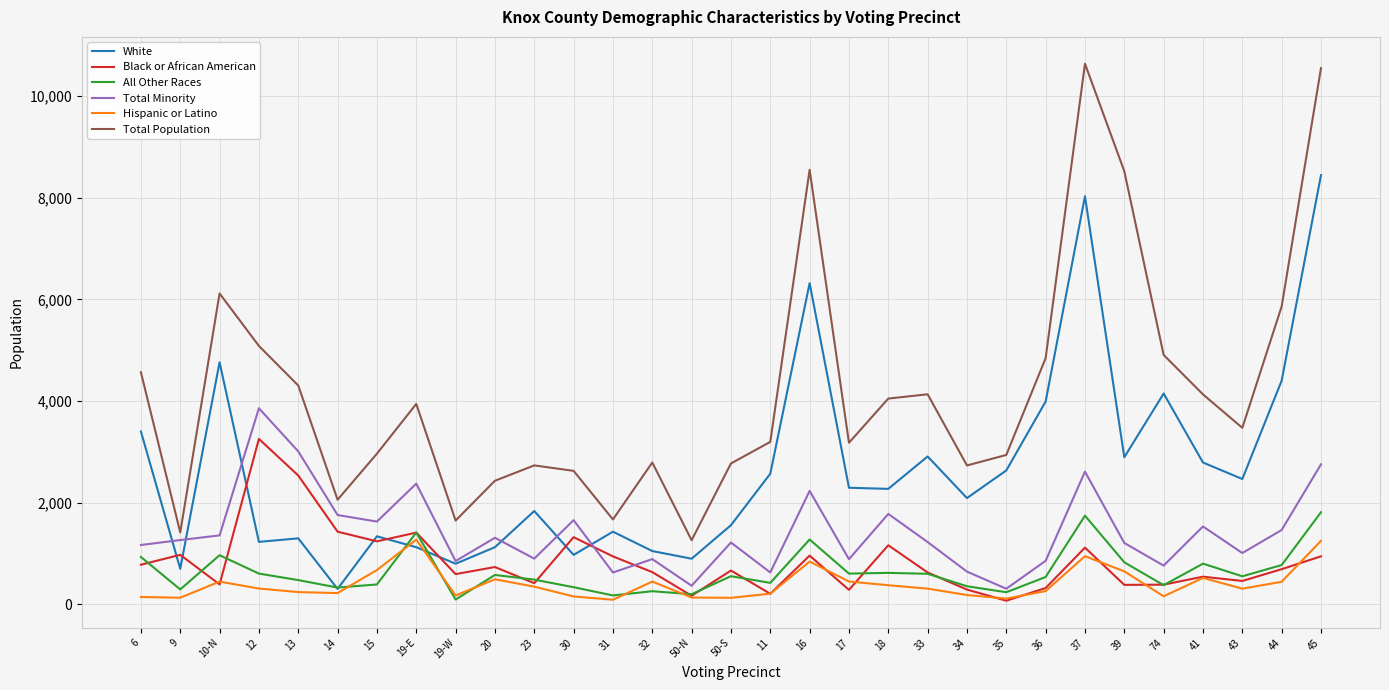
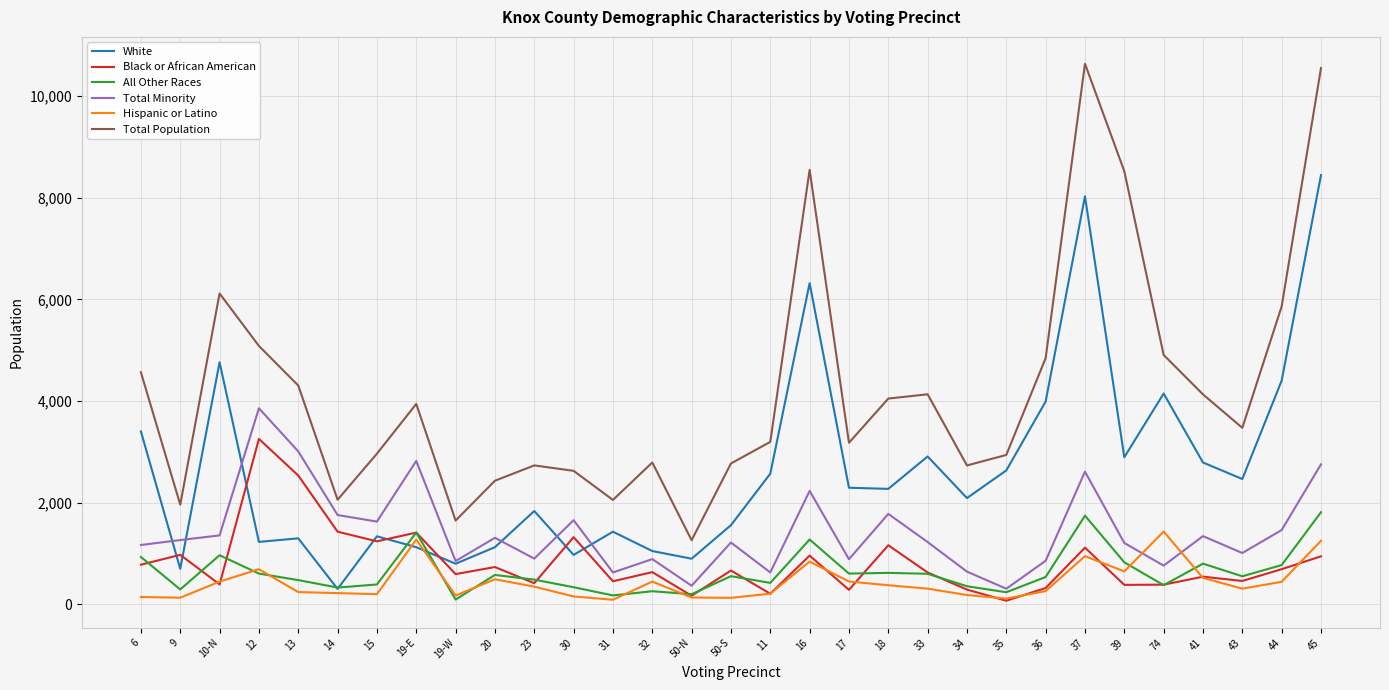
Total Population, 9: 1,400 -> 2,000
Hispanic or Latino, 12: 300 -> 700
Hispanic or Latino, 15: 700 -> 200
Total Minority, 19-E: 2,400 -> 2,800
Black or African American, 31: 900 -> 500
Total Population, 31: 1,700 -> 2,100
Hispanic or Latino, 74: 200 -> 1,400
Total Minority, 41: 1,500 -> 1,300
